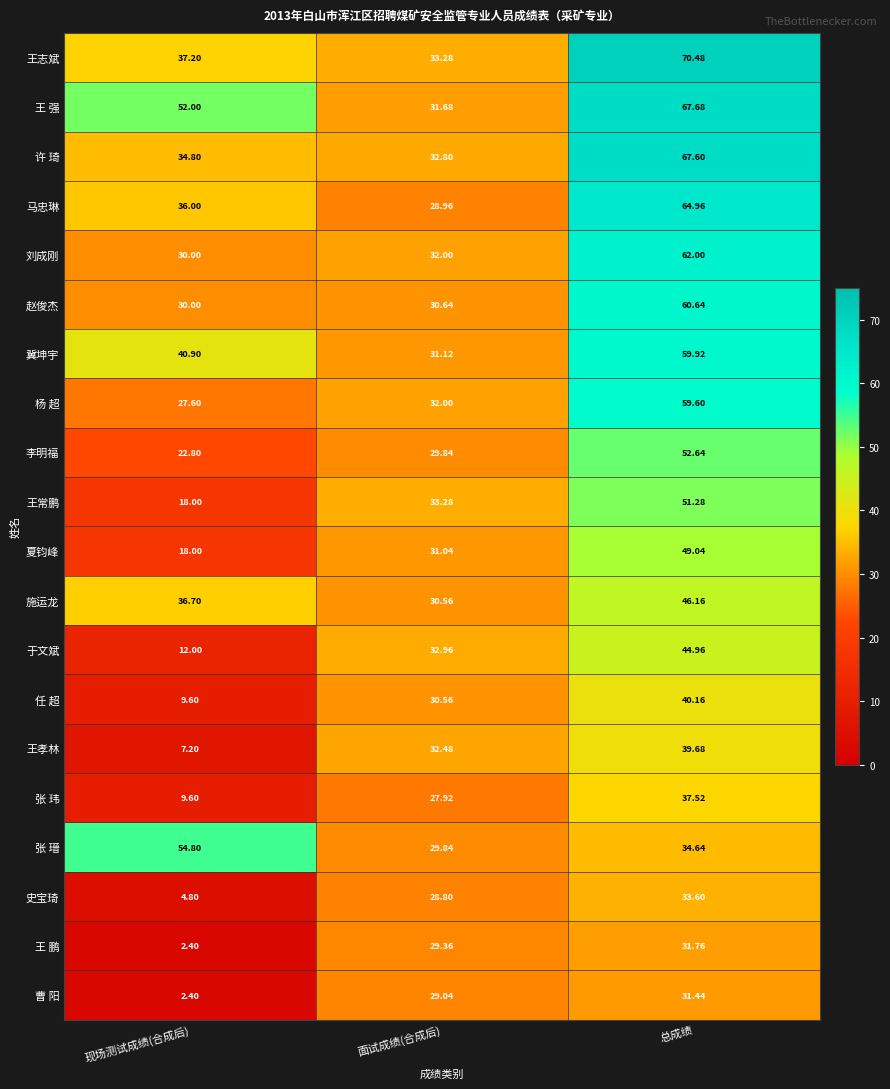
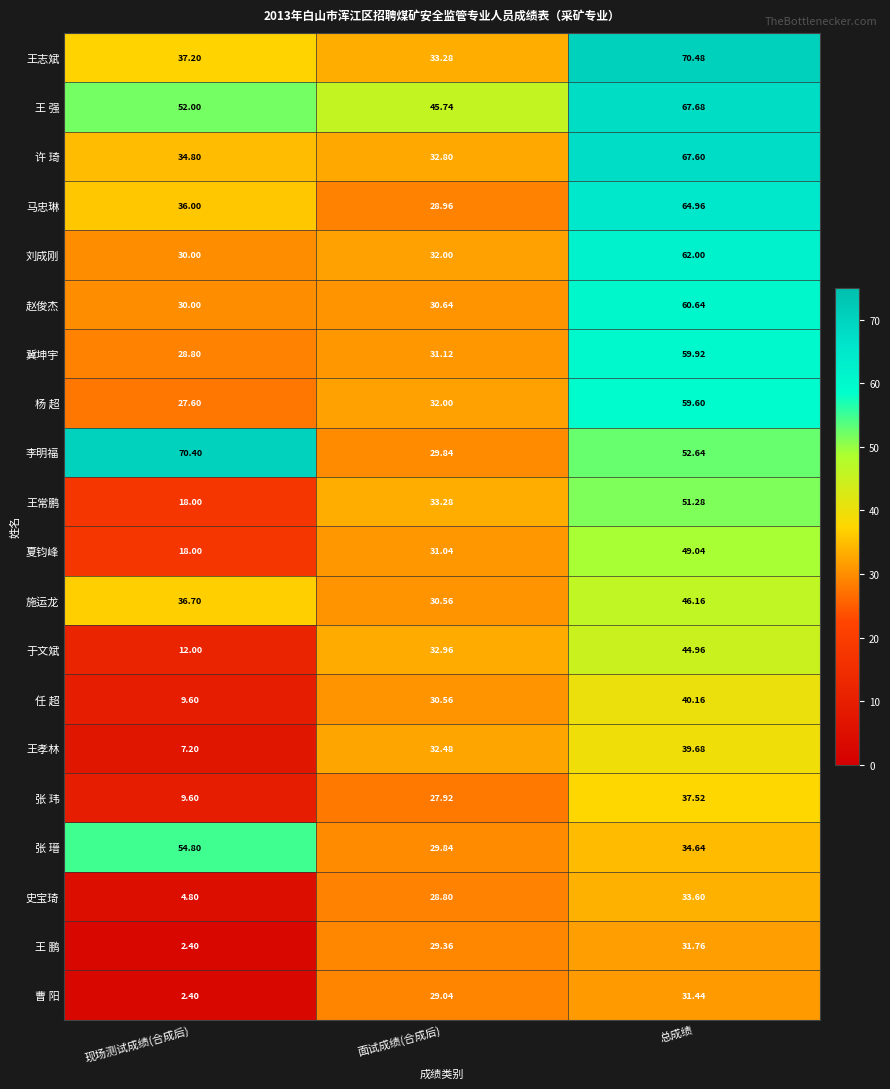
王 强, 面试成绩(合成后): 31.68 -> 45.74
冀坤宇, 现场测试成绩(合成后): 40.90 -> 28.80
李明福, 现场测试成绩(合成后): 22.80 -> 70.40
